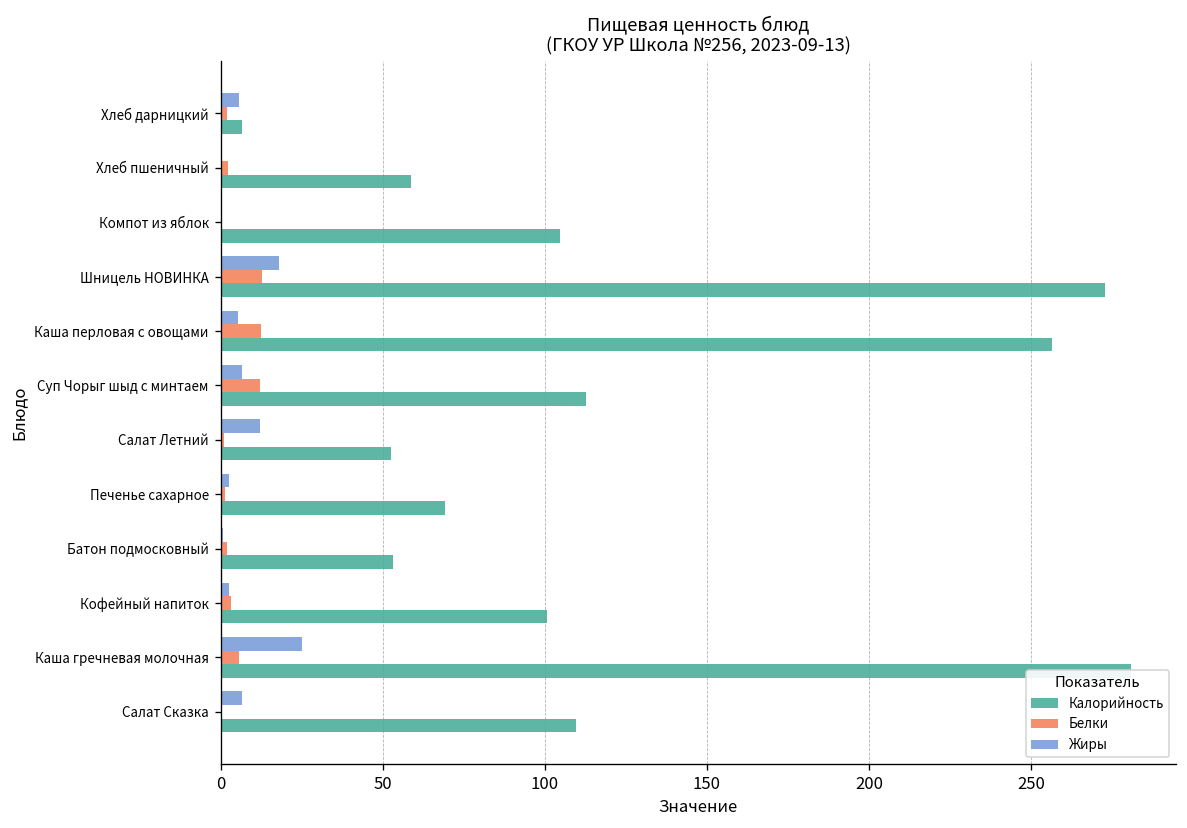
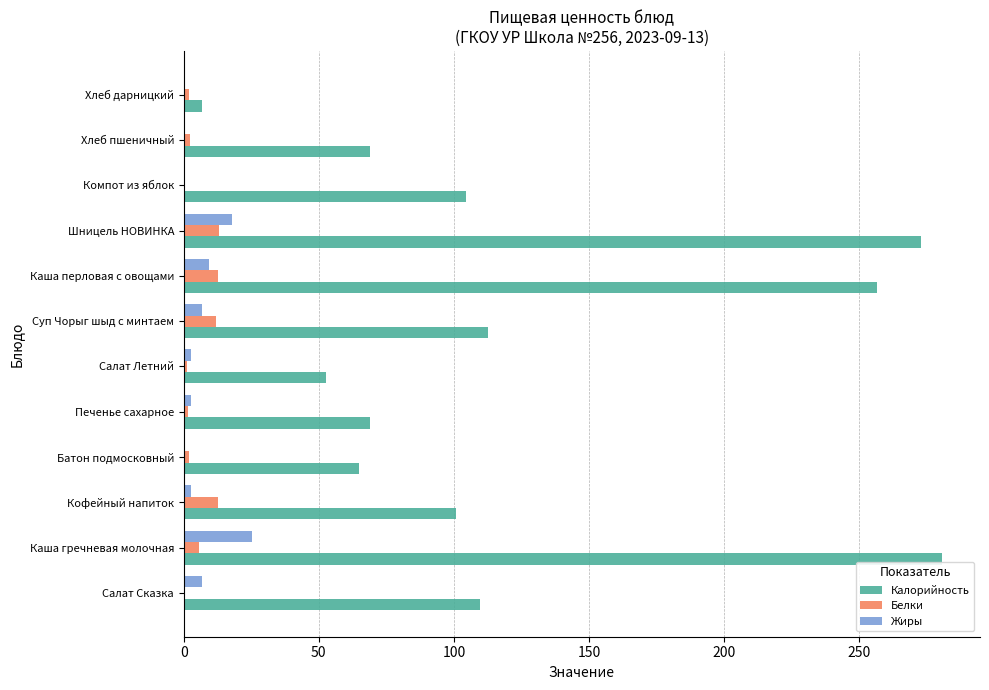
Жиры, Хлеб дарницкий: 6 -> 0
Калорийность, Хлеб пшеничный: 59 -> 69
Жиры, Каша перловая с овощами: 5 -> 9
Жиры, Салат Летний: 12 -> 3
Калорийность, Батон подмосковный: 53 -> 65
Белки, Кофейный напиток: 3 -> 13
